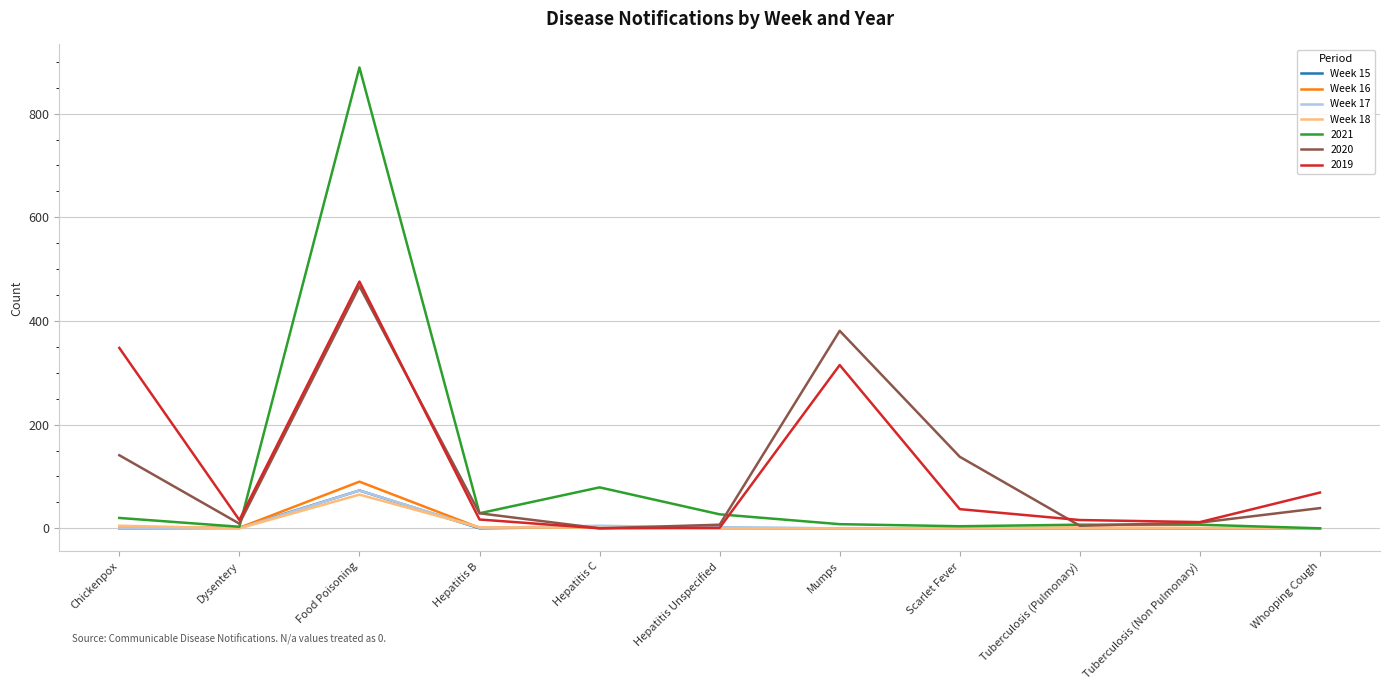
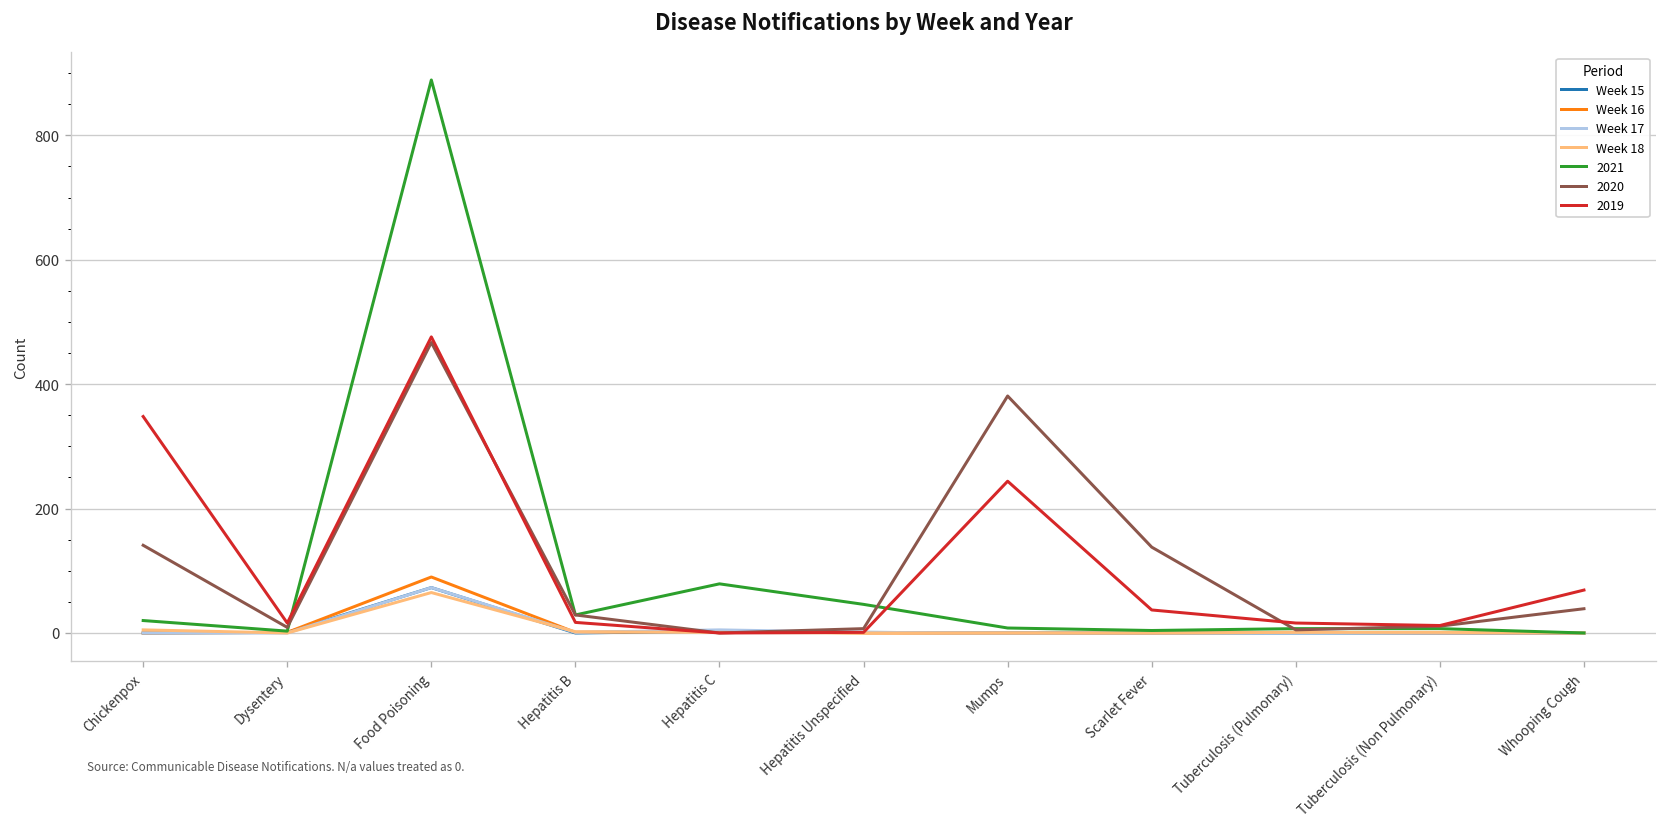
2021, Hepatitis Unspecified: 30 -> 50
2019, Mumps: 320 -> 240
